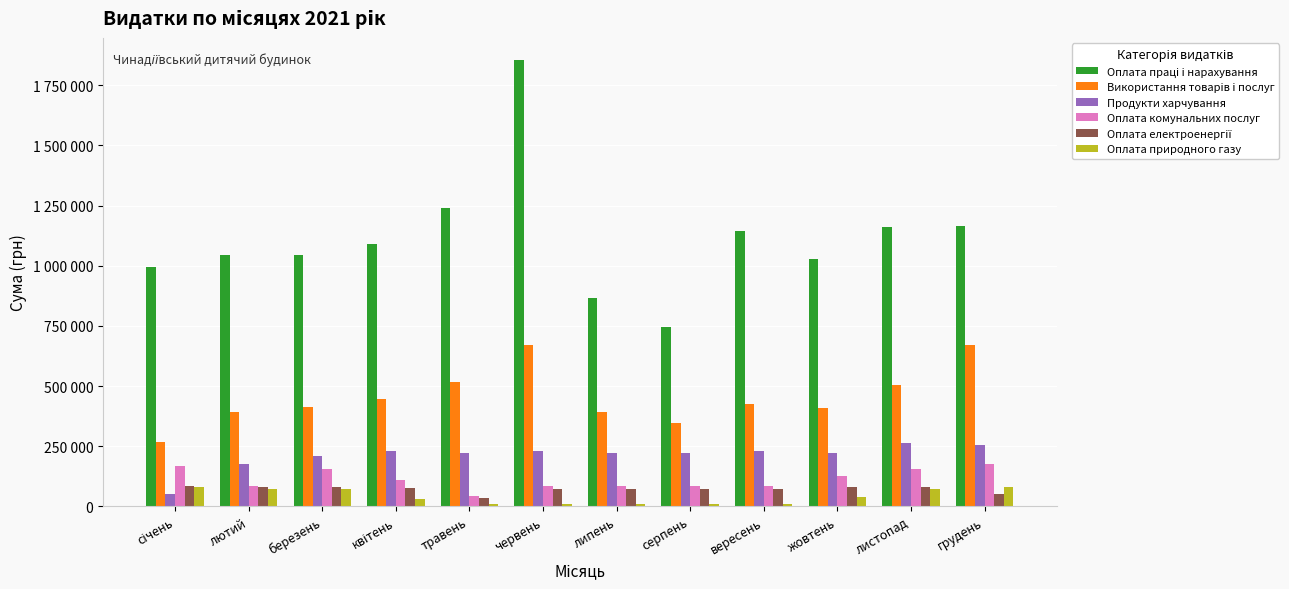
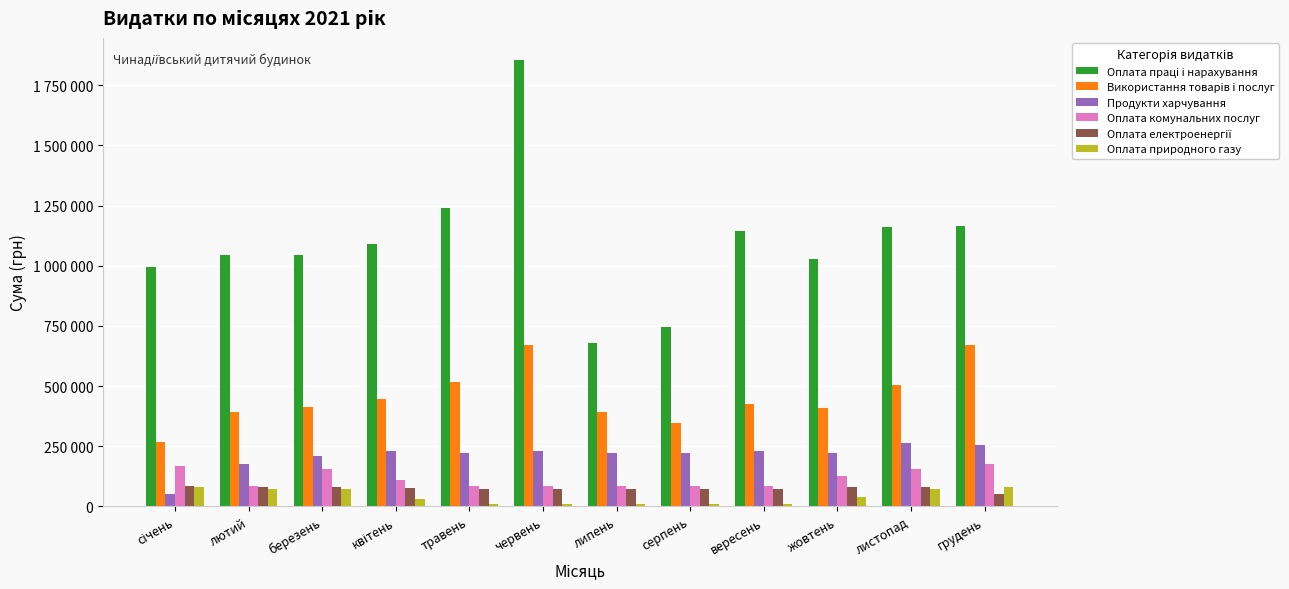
Оплата комунальних послуг, травень: 40000 -> 90000
Оплата електроенергії, травень: 30000 -> 70000
Оплата праці і нарахування, липень: 870000 -> 680000
